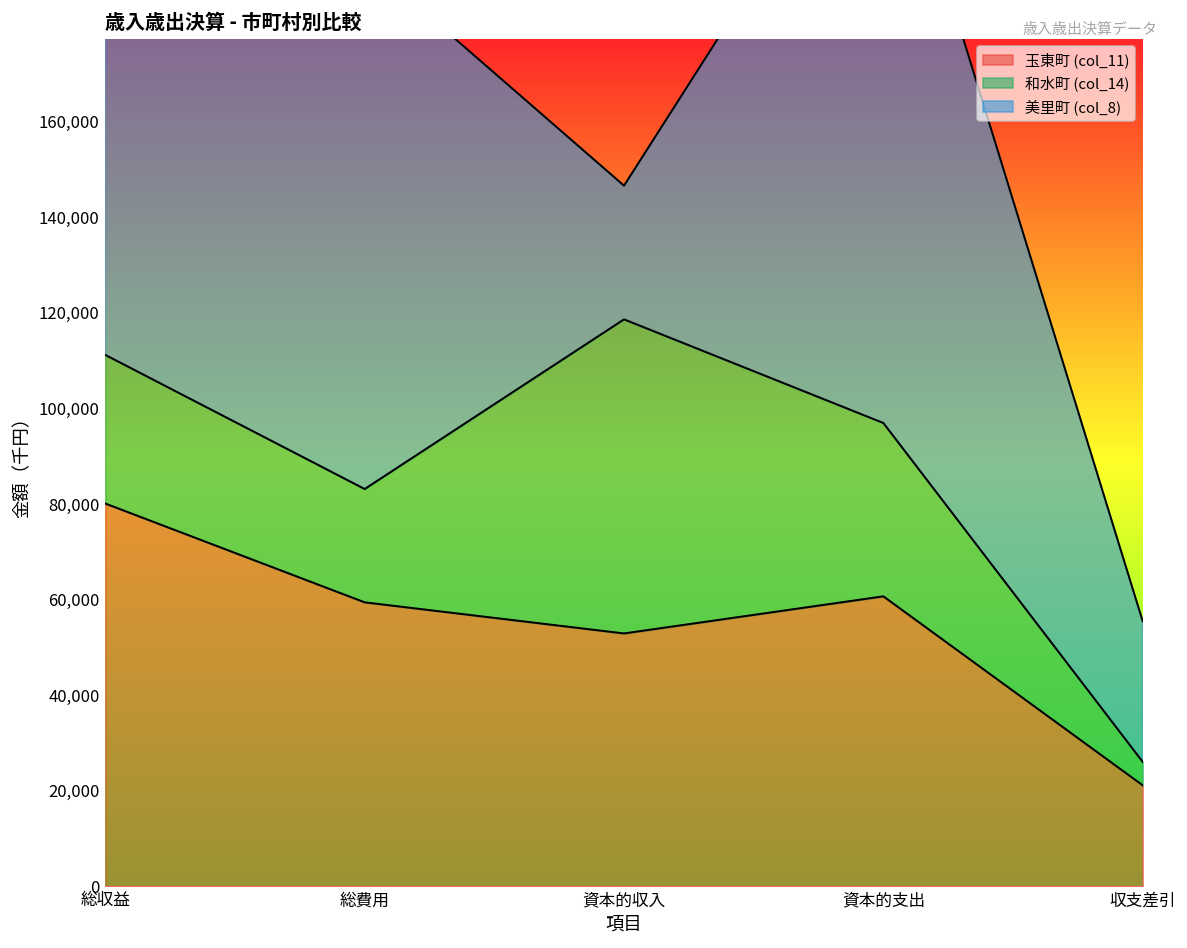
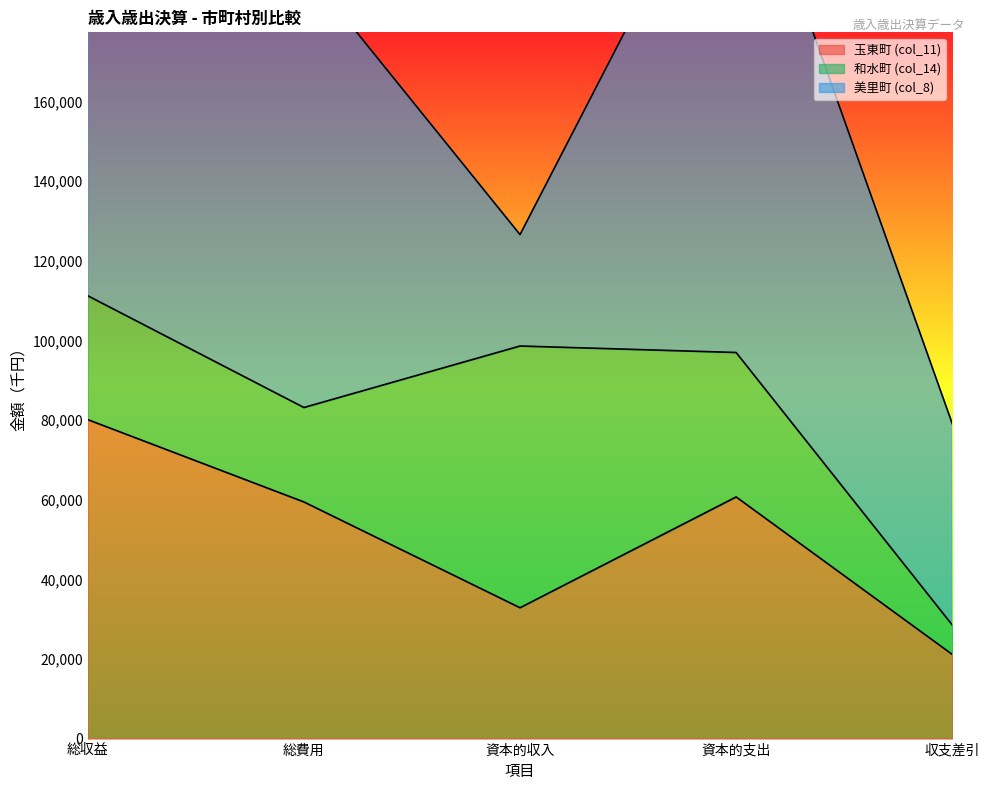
玉東町 (col_11), 資本的収入: 53,000 -> 33,000
和水町 (col_14), 収支差引: 5,000 -> 7,000
美里町 (col_8), 収支差引: 29,000 -> 51,000
